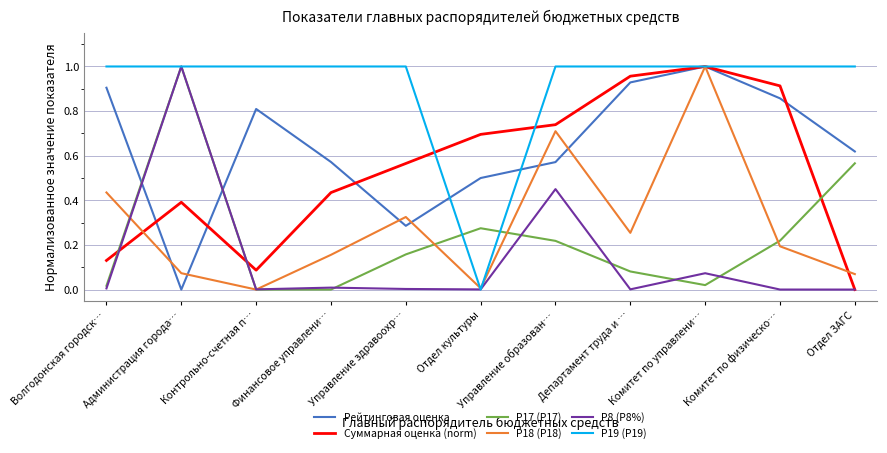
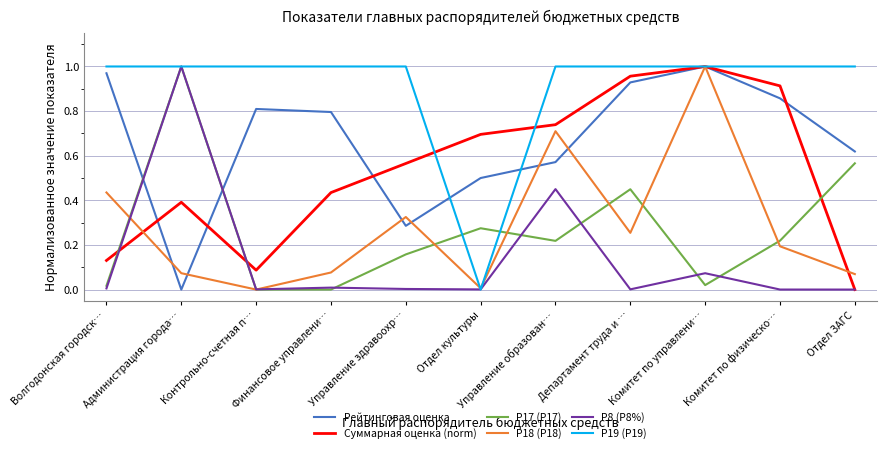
Рейтинговая оценка, Волгодонская городск…: 0.90 -> 0.97
Рейтинговая оценка, Финансовое управлени…: 0.57 -> 0.80
P18 (Р18), Финансовое управлени…: 0.16 -> 0.08
P17 (Р17), Департамент труда и …: 0.08 -> 0.45
